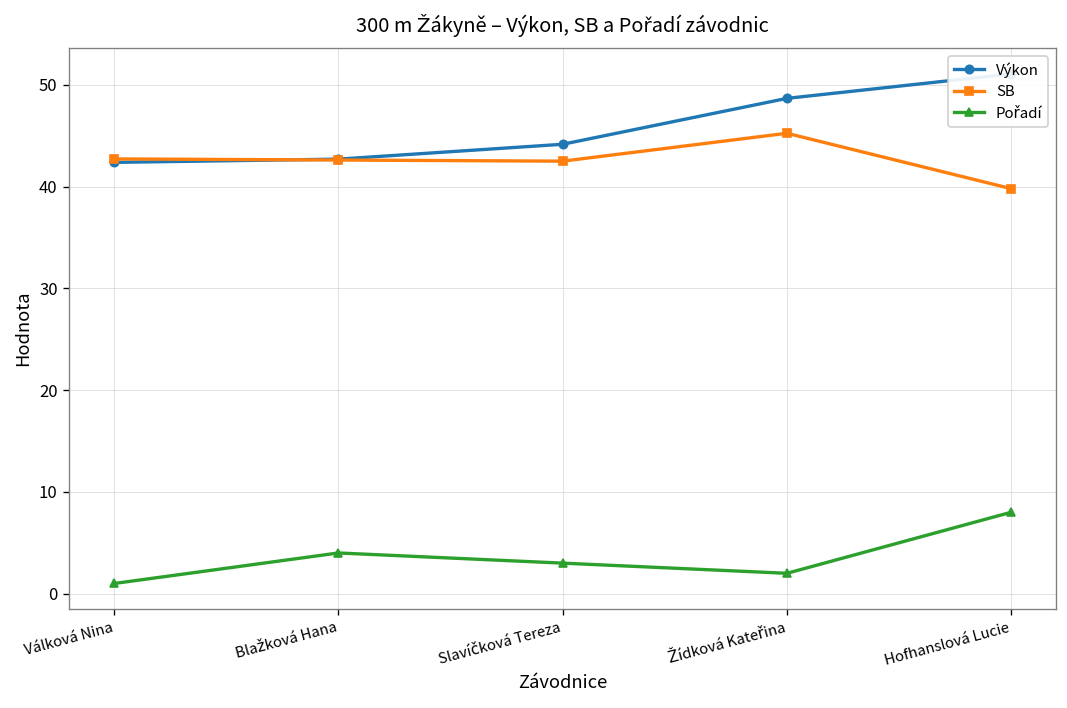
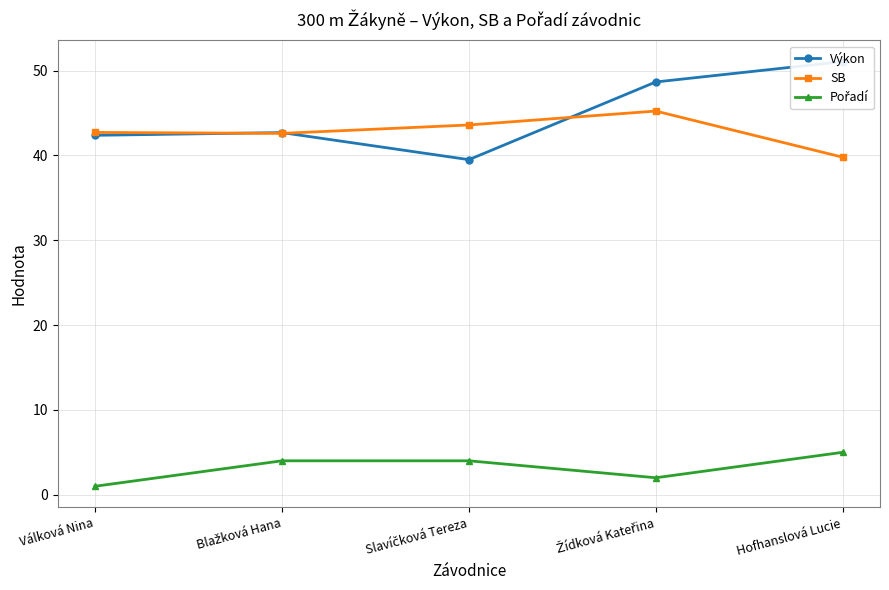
Výkon, Slavíčková Tereza: 44 -> 40
SB, Slavíčková Tereza: 43 -> 44
Pořadí, Slavíčková Tereza: 3 -> 4
Pořadí, Hofhanslová Lucie: 8 -> 5
